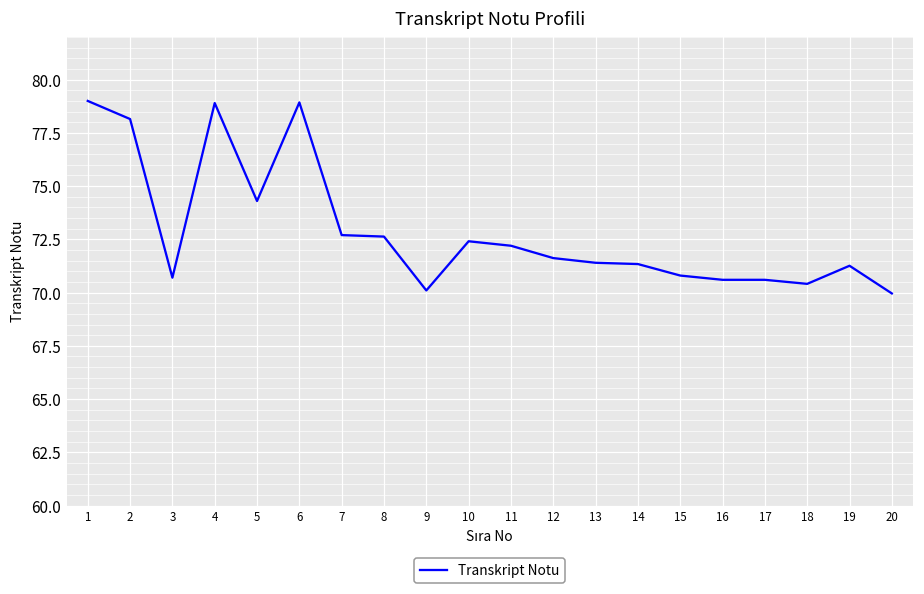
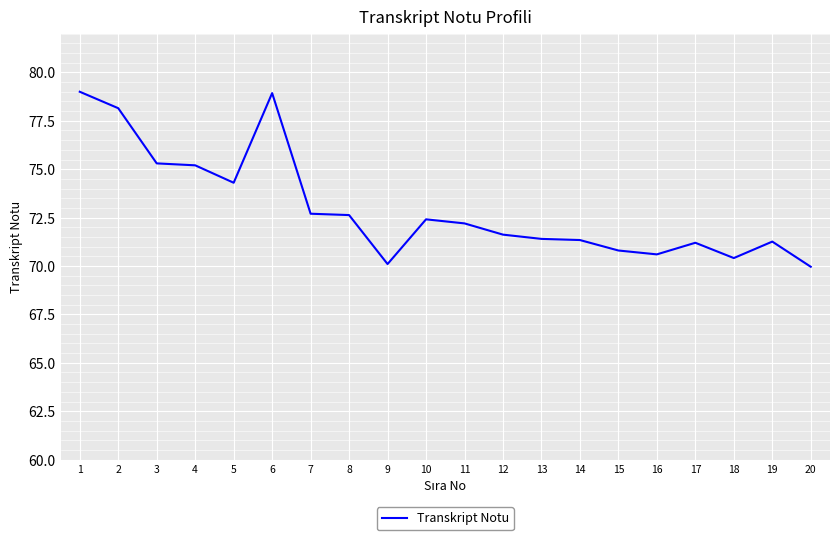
3: 70.7 -> 75.3
4: 78.9 -> 75.2
17: 70.6 -> 71.2
